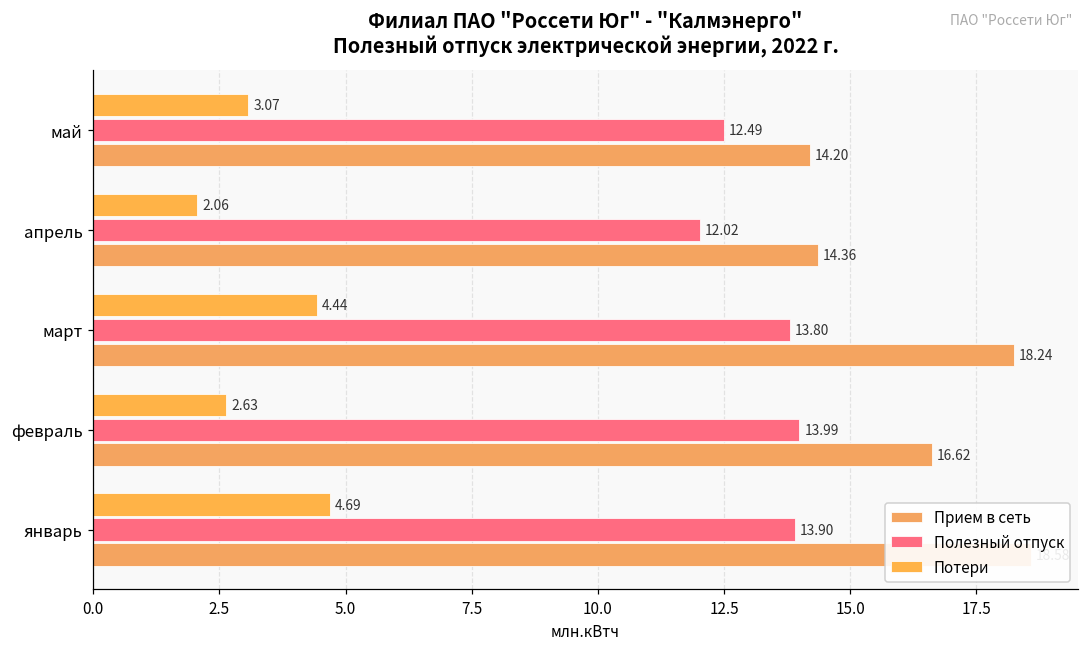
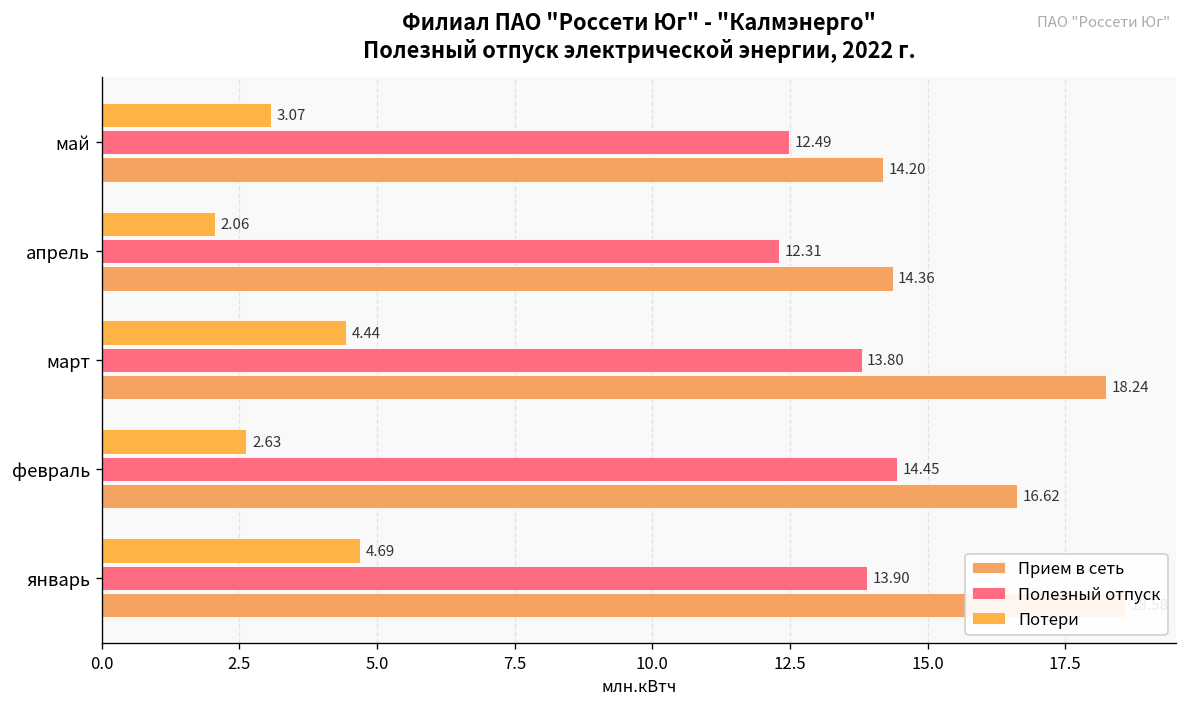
Полезный отпуск, апрель: 12.02 -> 12.31
Полезный отпуск, февраль: 13.99 -> 14.45
